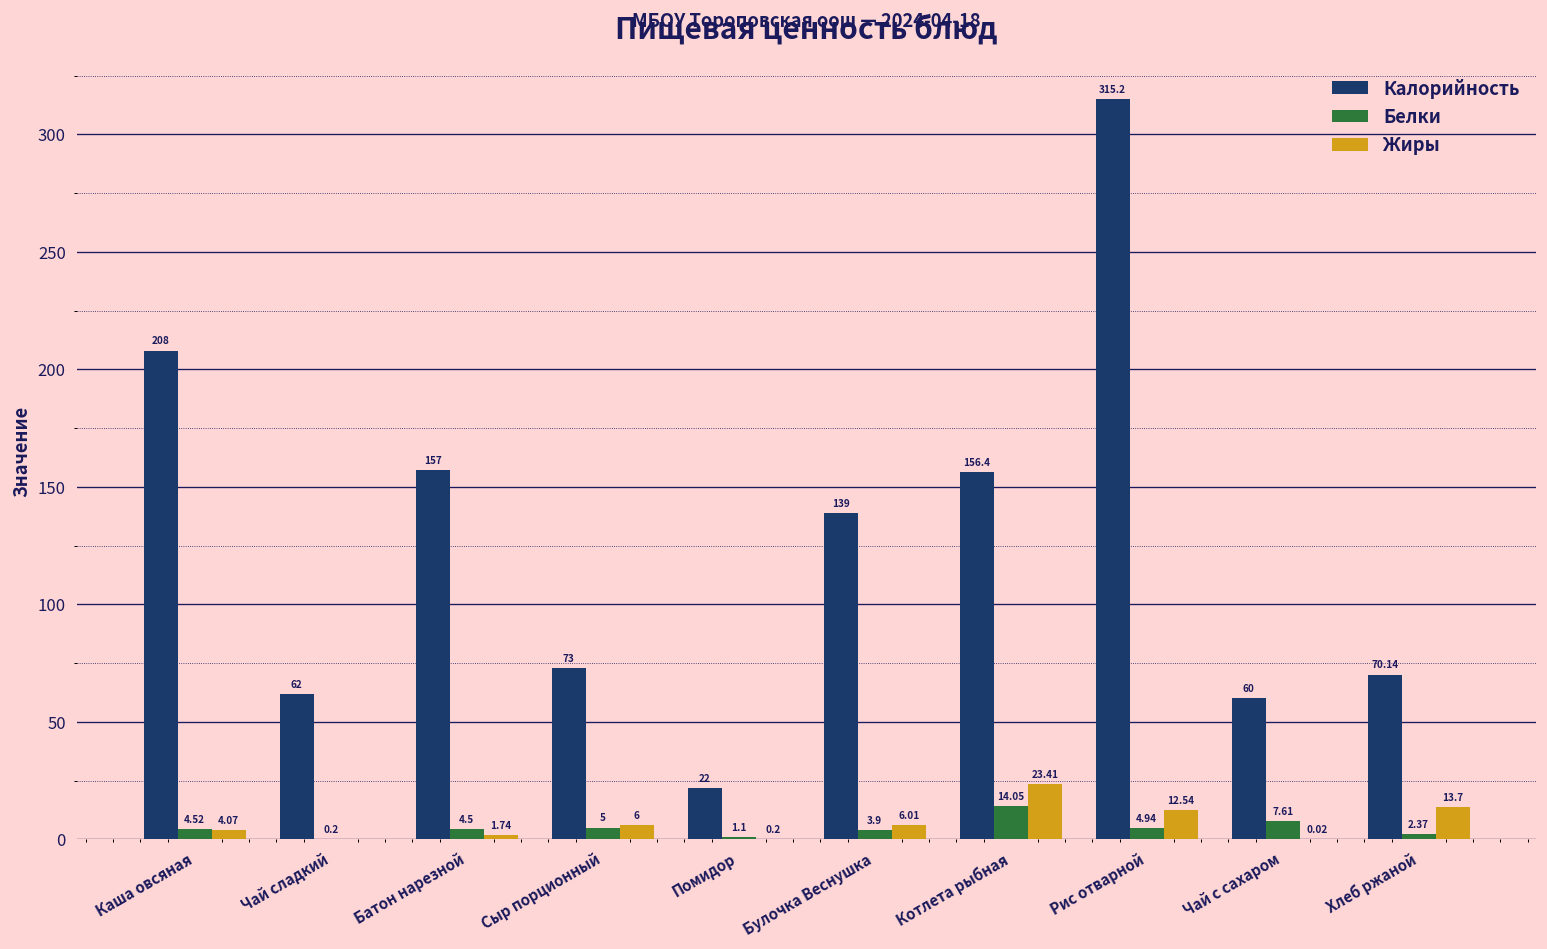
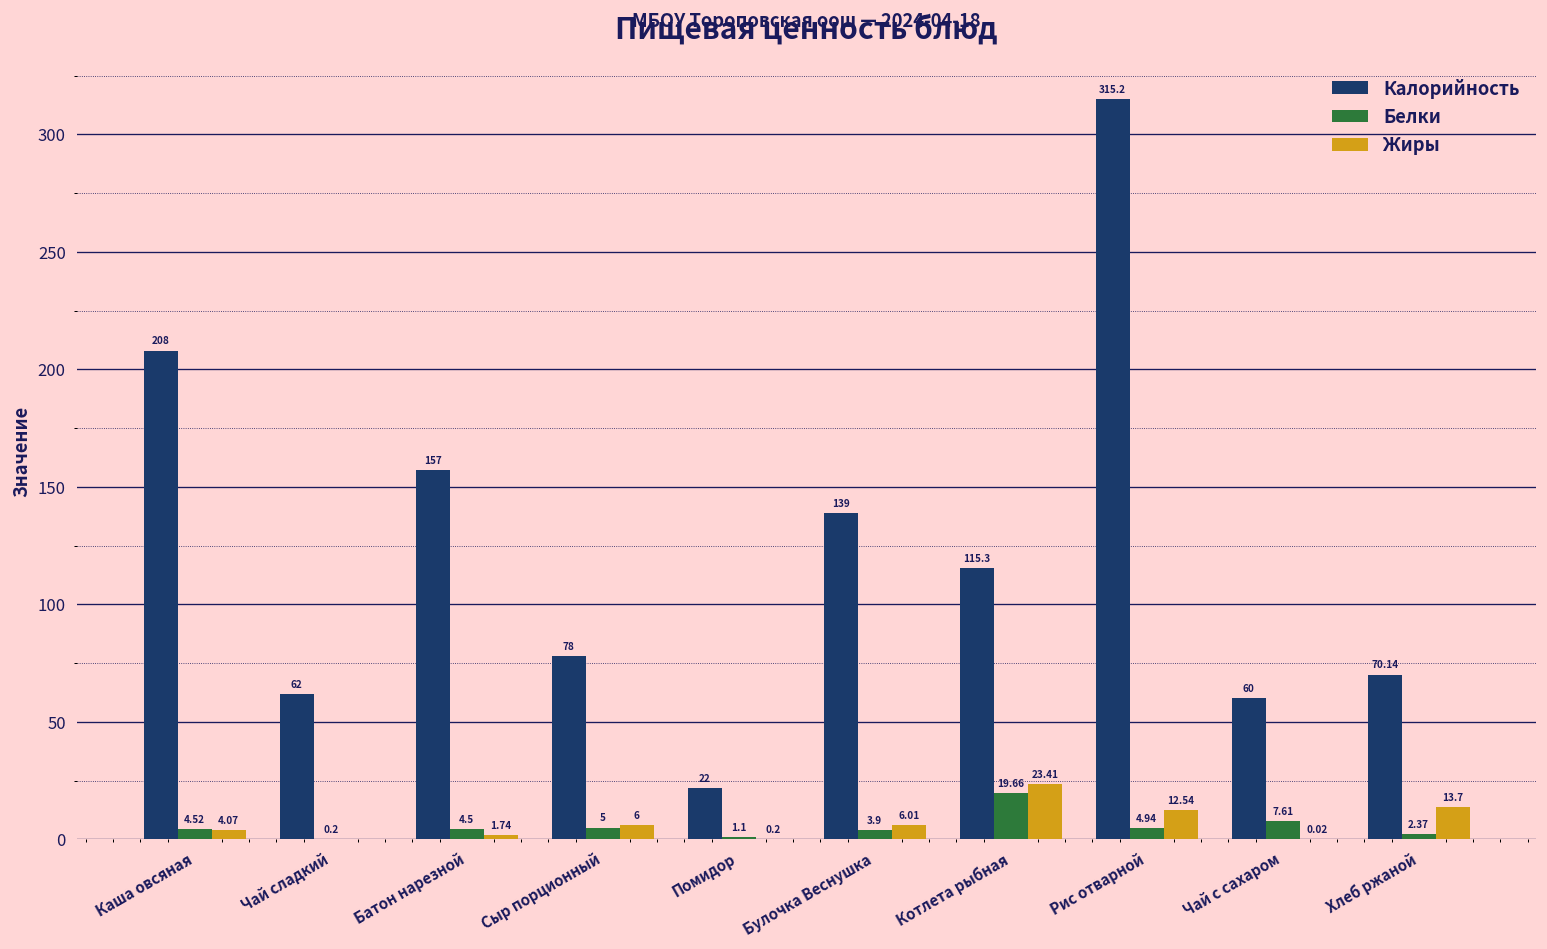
Калорийность, Сыр порционный: 73 -> 78
Калорийность, Котлета рыбная: 156.4 -> 115.3
Белки, Котлета рыбная: 14.05 -> 19.66
